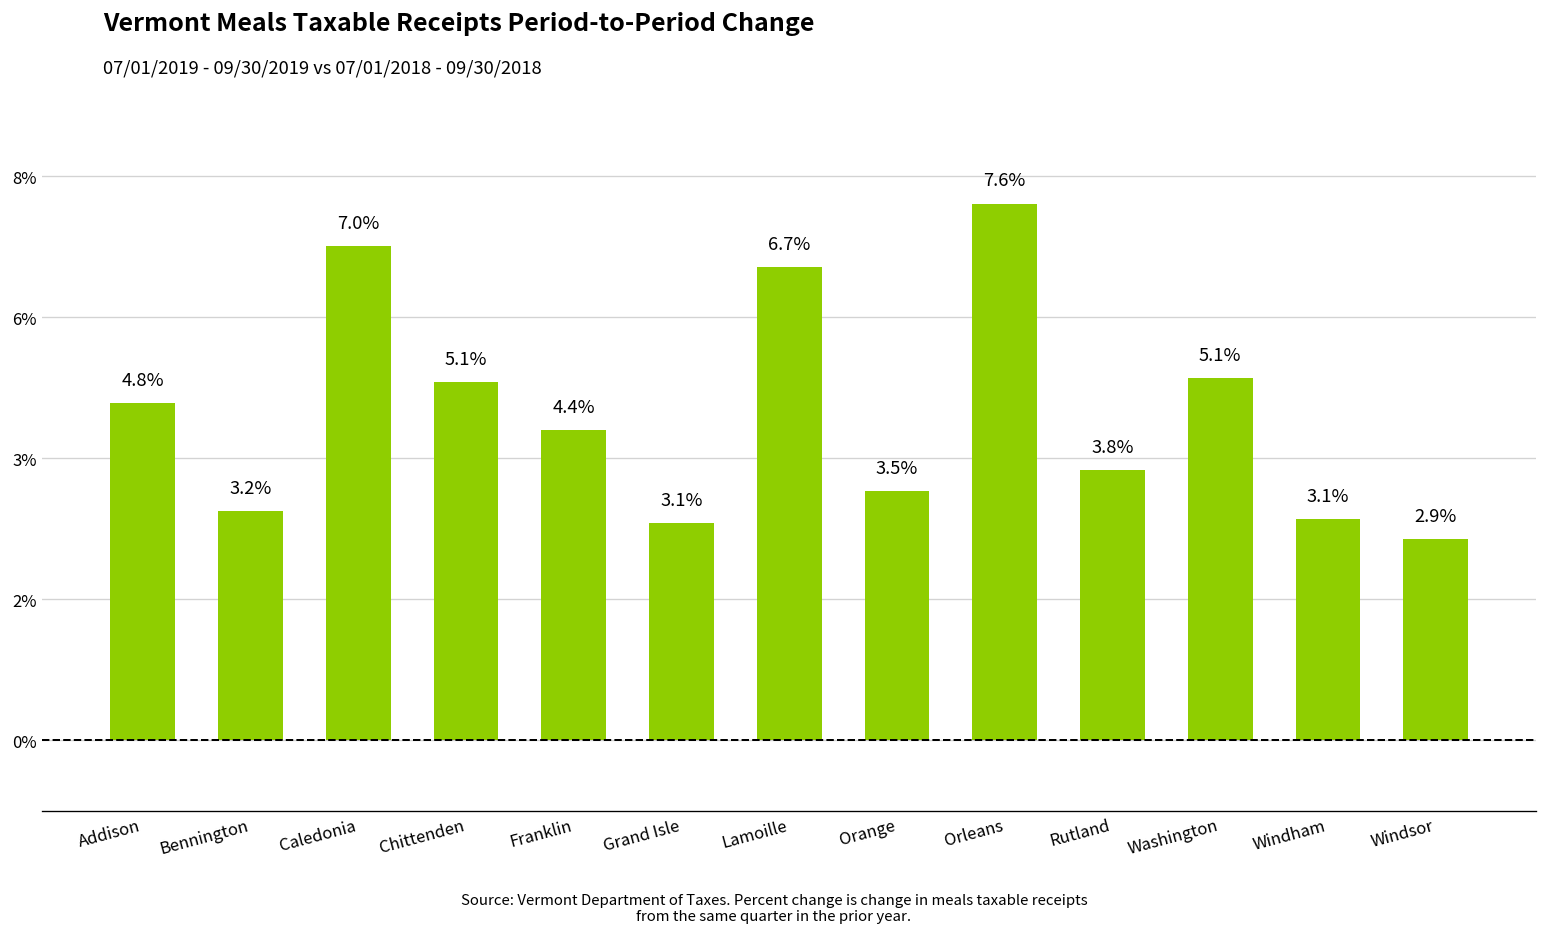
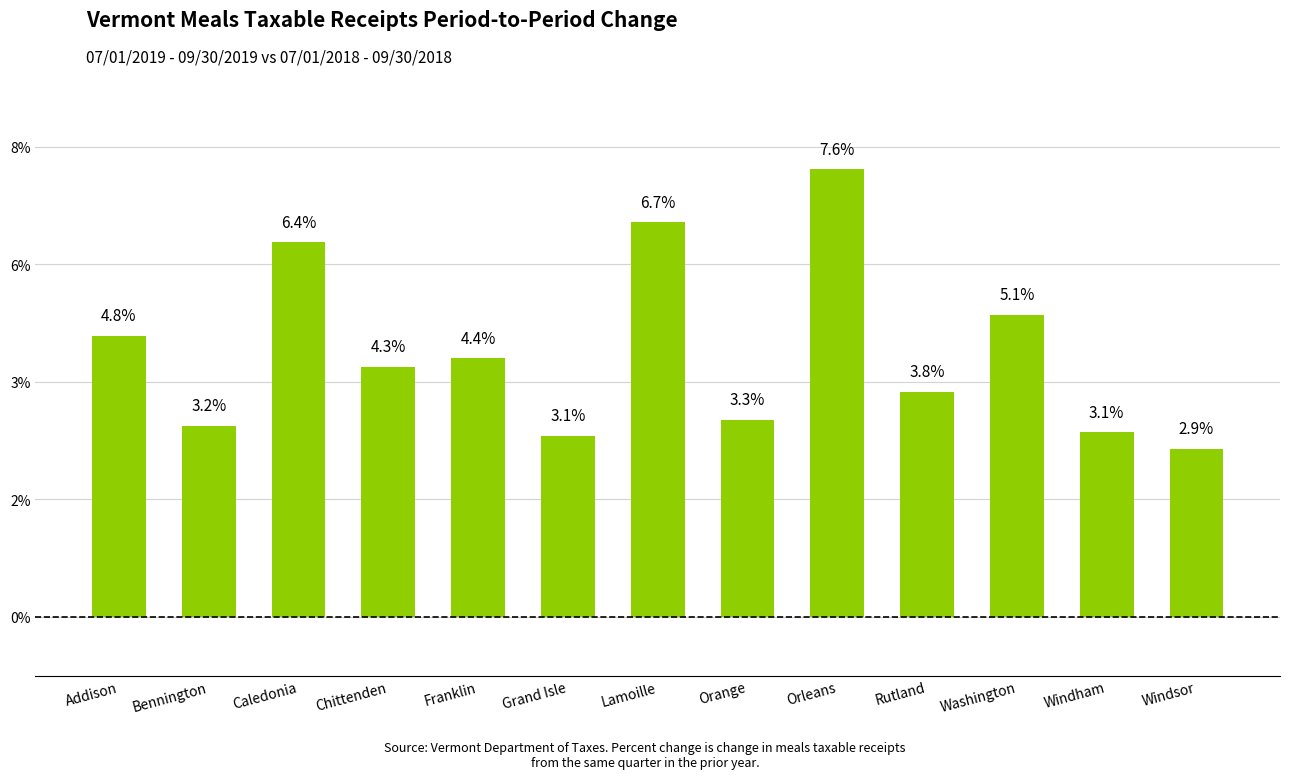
Caledonia: 7.0% -> 6.4%
Chittenden: 5.1% -> 4.3%
Orange: 3.5% -> 3.3%
